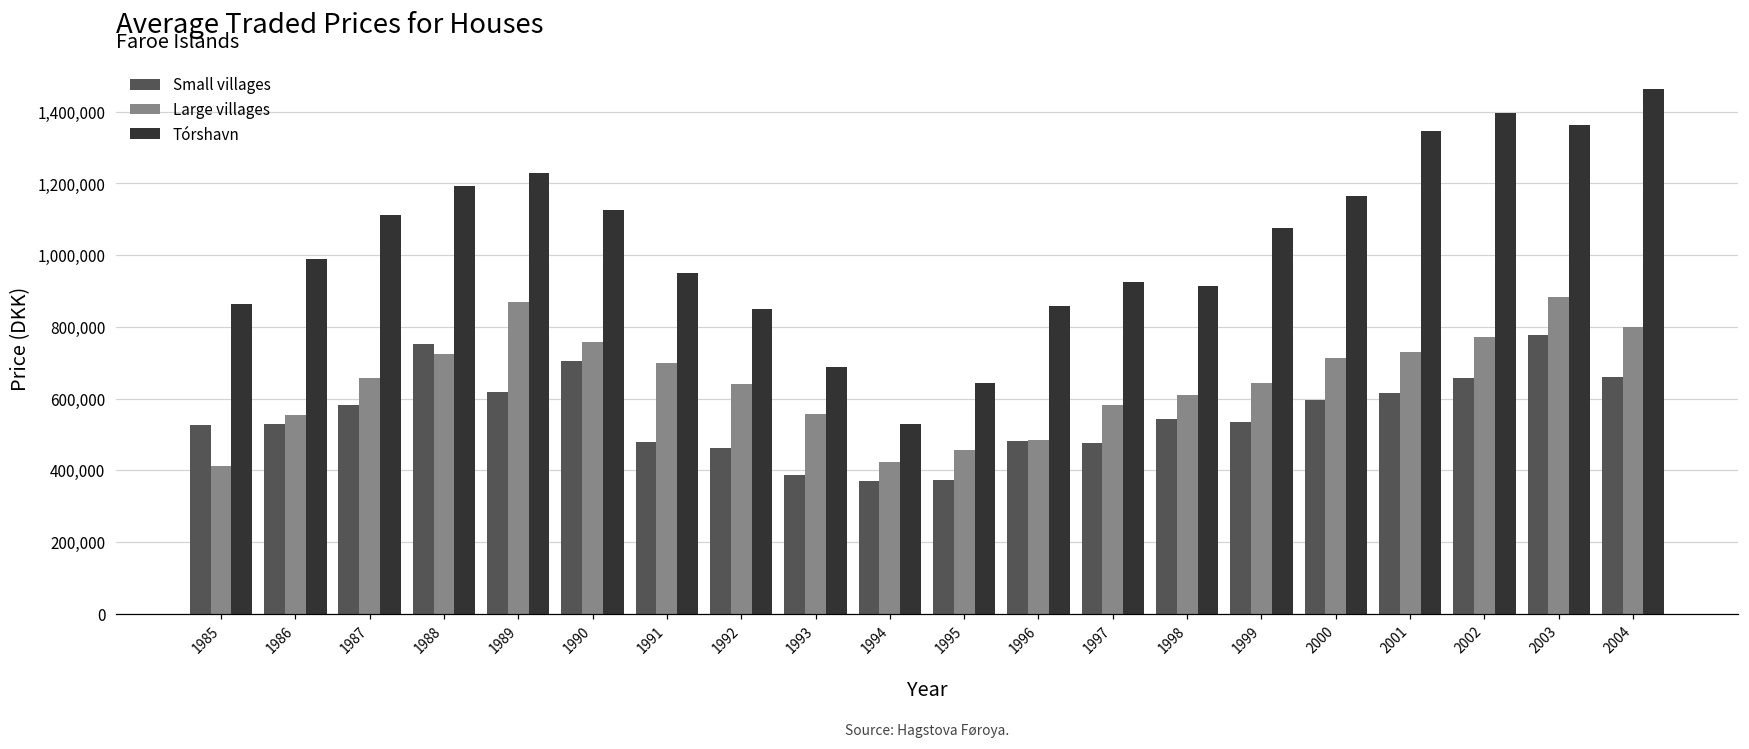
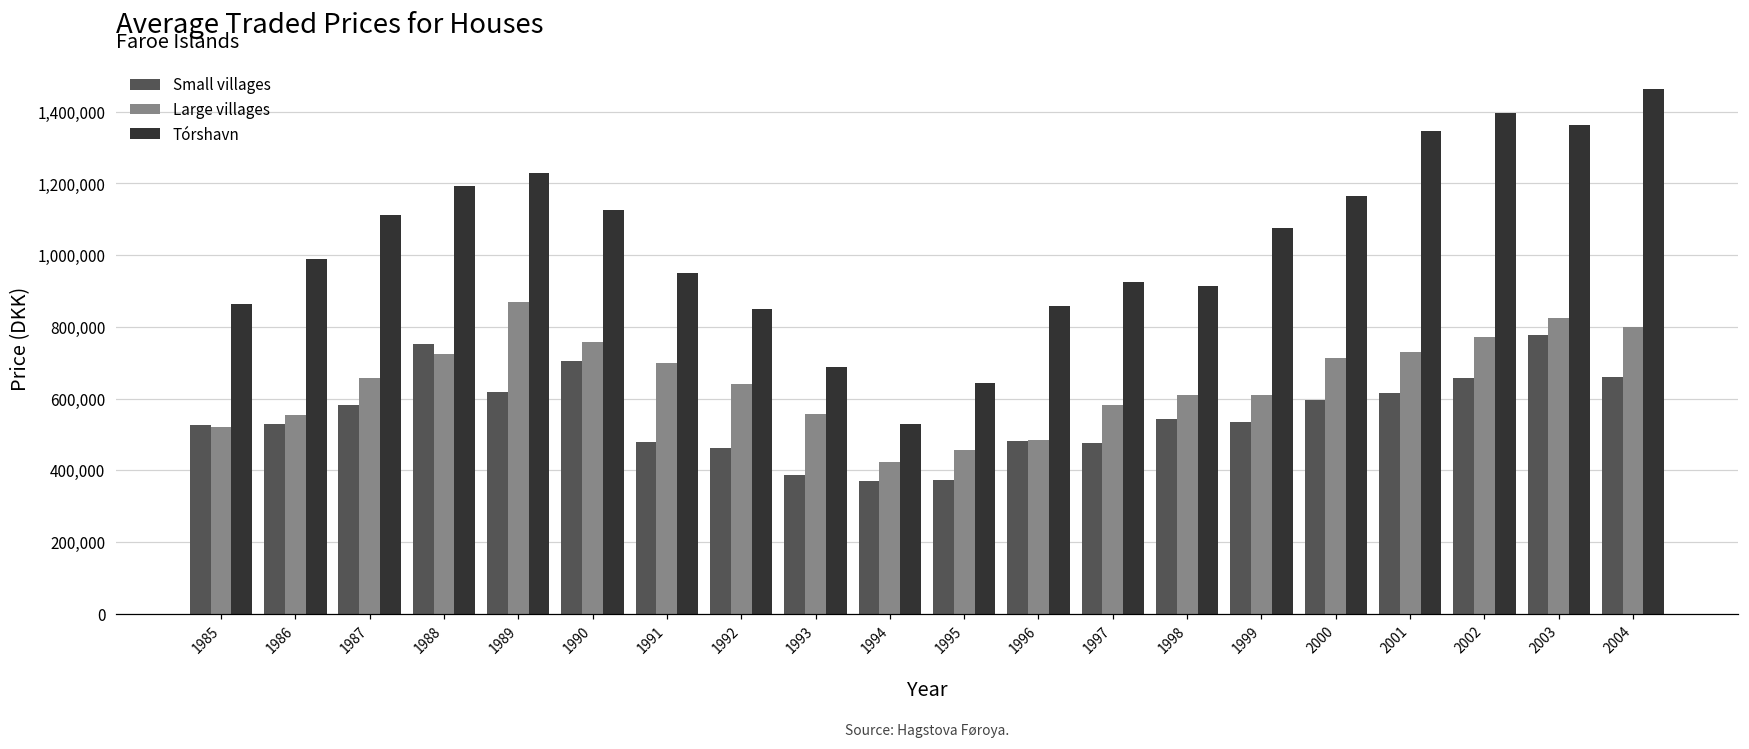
Large villages, 1985: 410,000 -> 520,000
Large villages, 1999: 640,000 -> 610,000
Large villages, 2003: 880,000 -> 820,000
